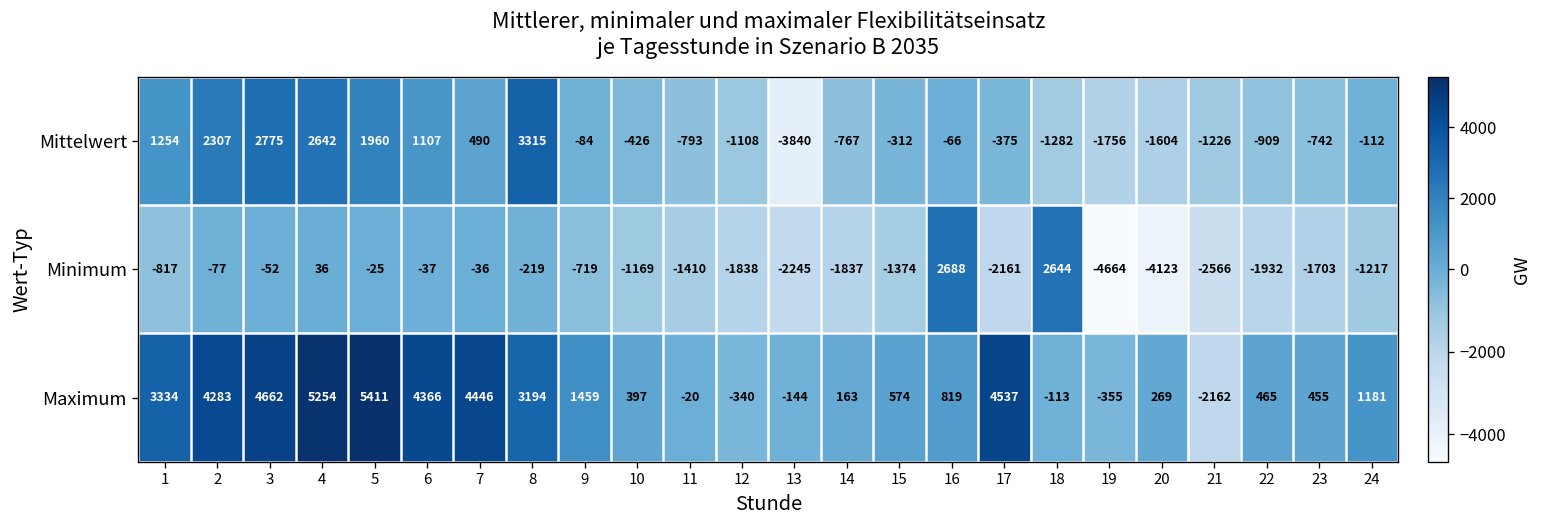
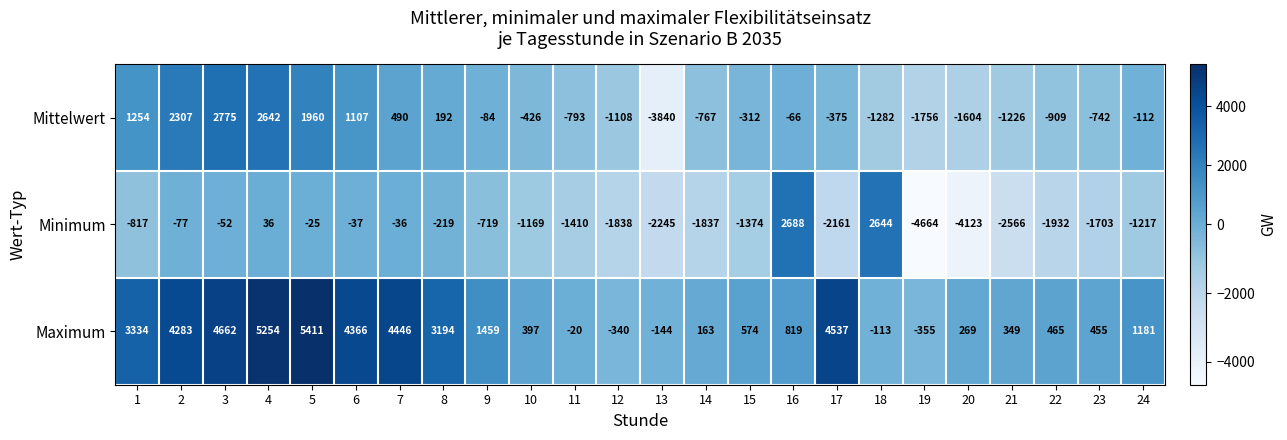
Mittelwert, 8: 3315 -> 192
Maximum, 21: -2162 -> 349
